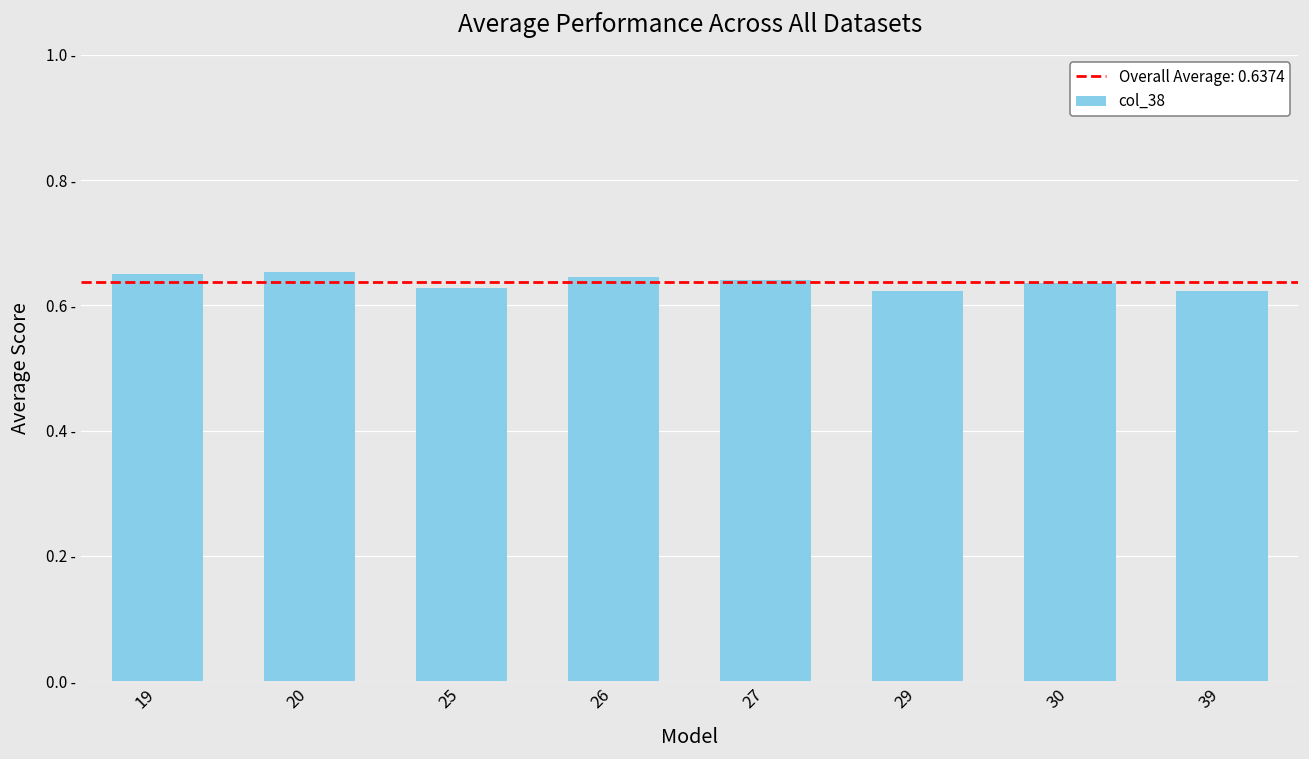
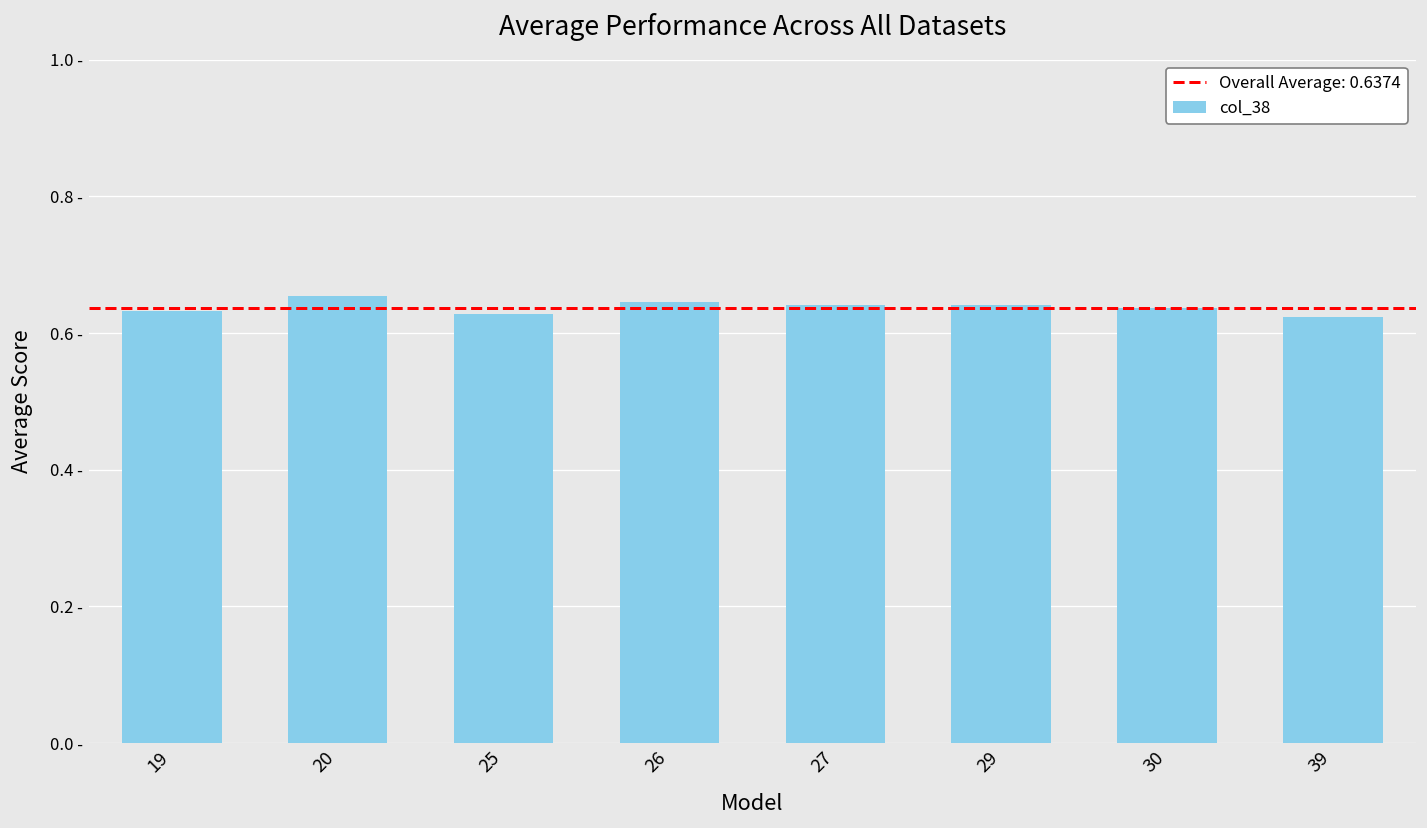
19: 0.65 - -> 0.63 -
29: 0.62 - -> 0.64 -
